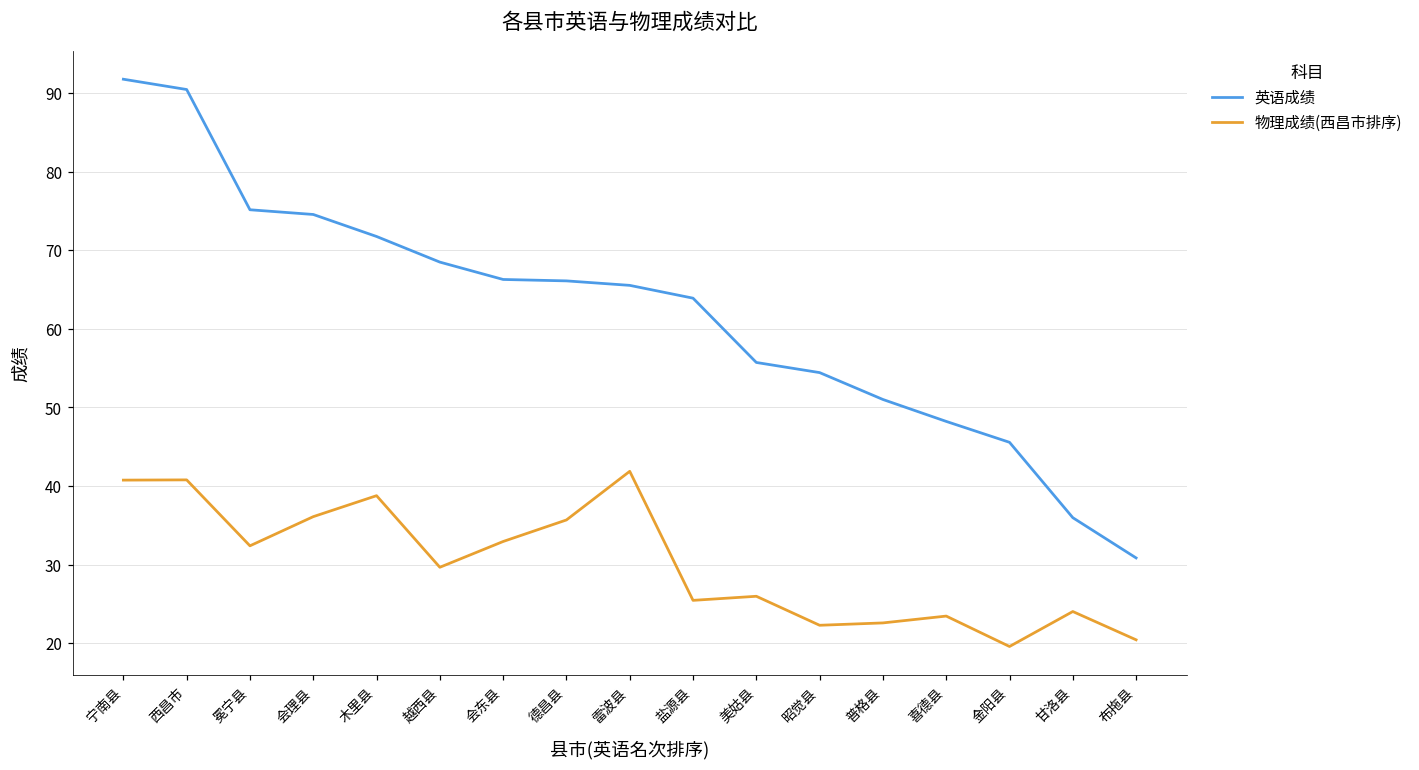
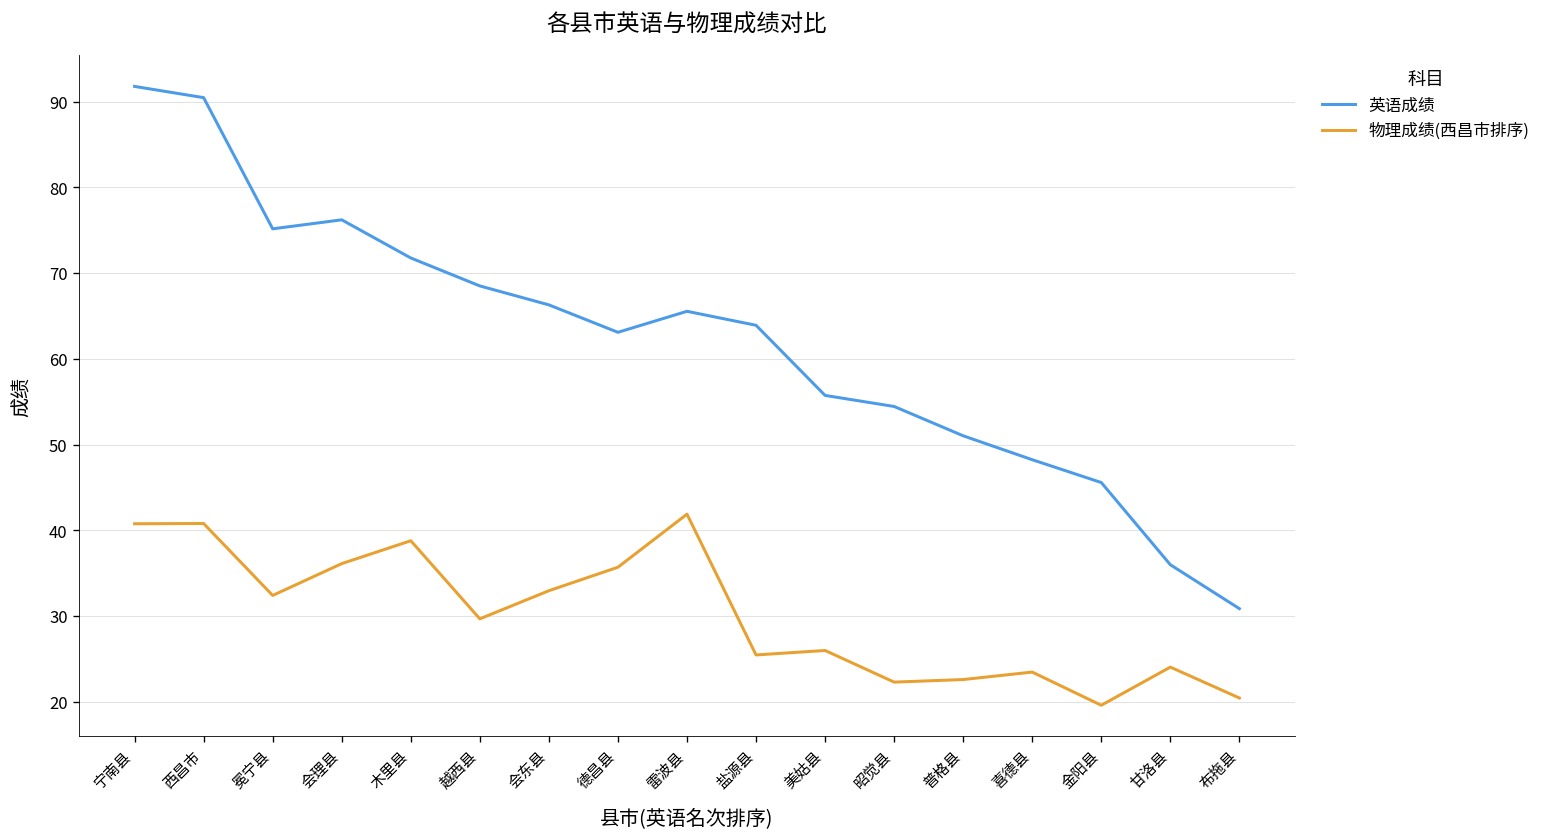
英语成绩, 会理县: 75 -> 76
英语成绩, 德昌县: 66 -> 63
